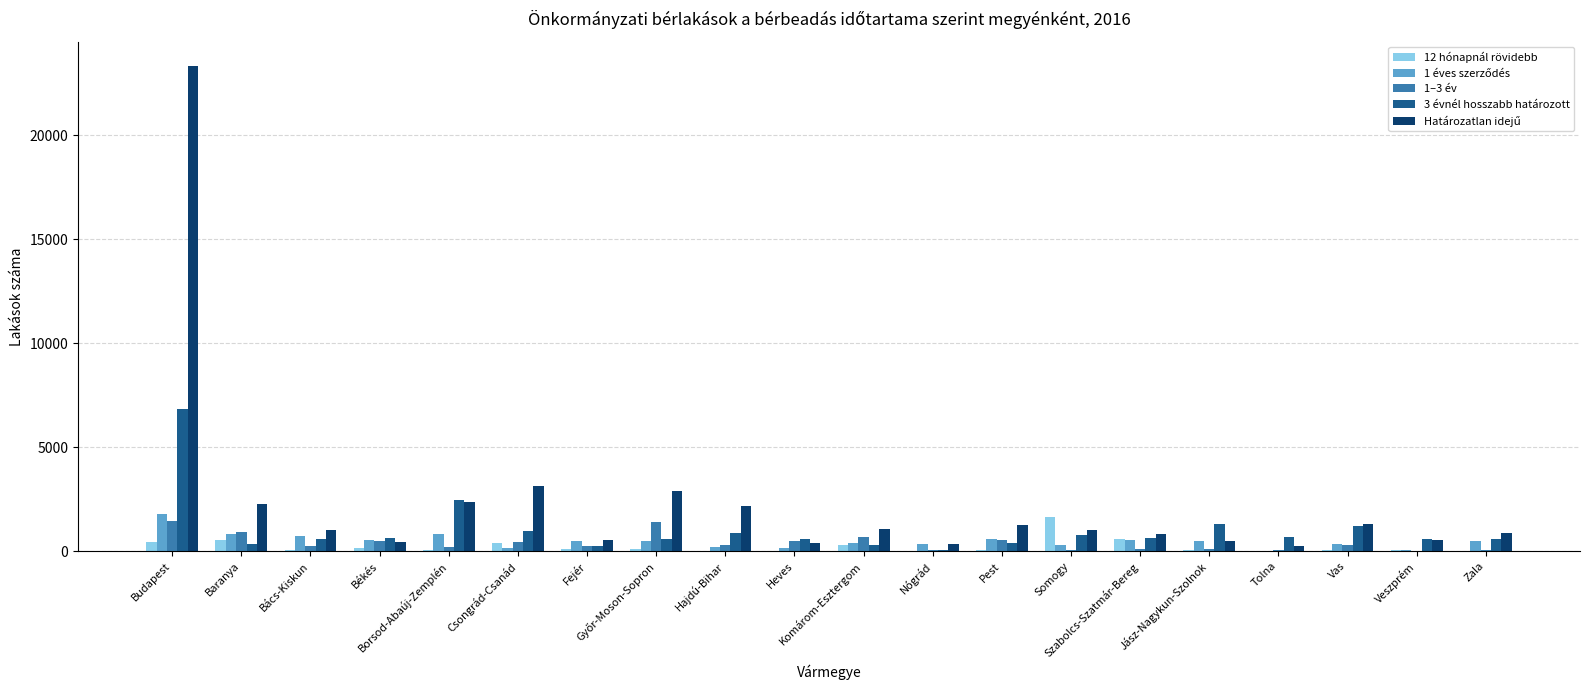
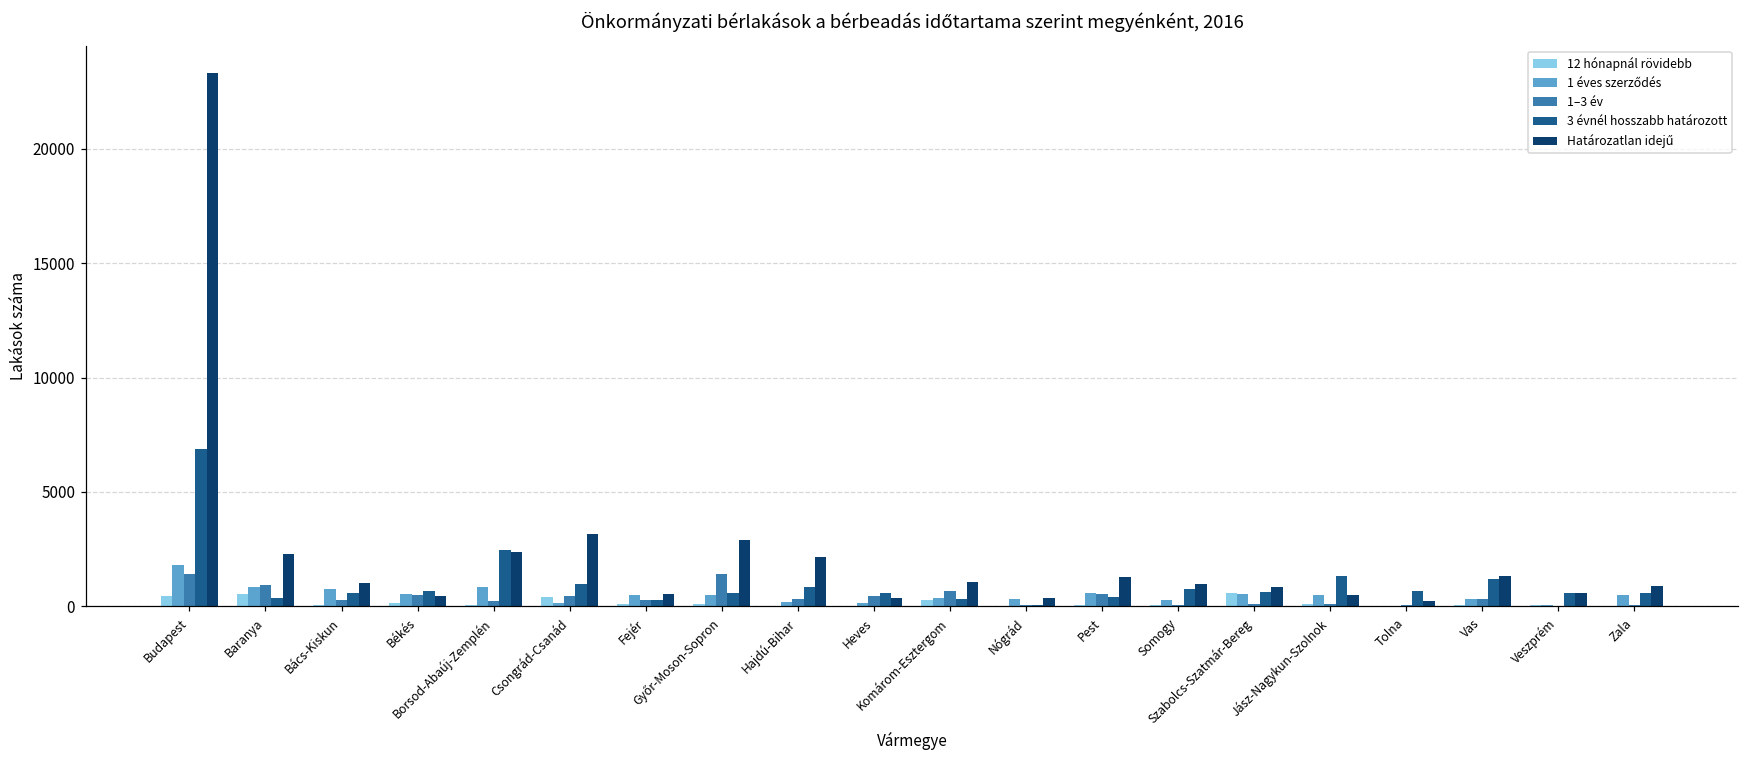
12 hónapnál rövidebb, Somogy: 1600 -> 0
